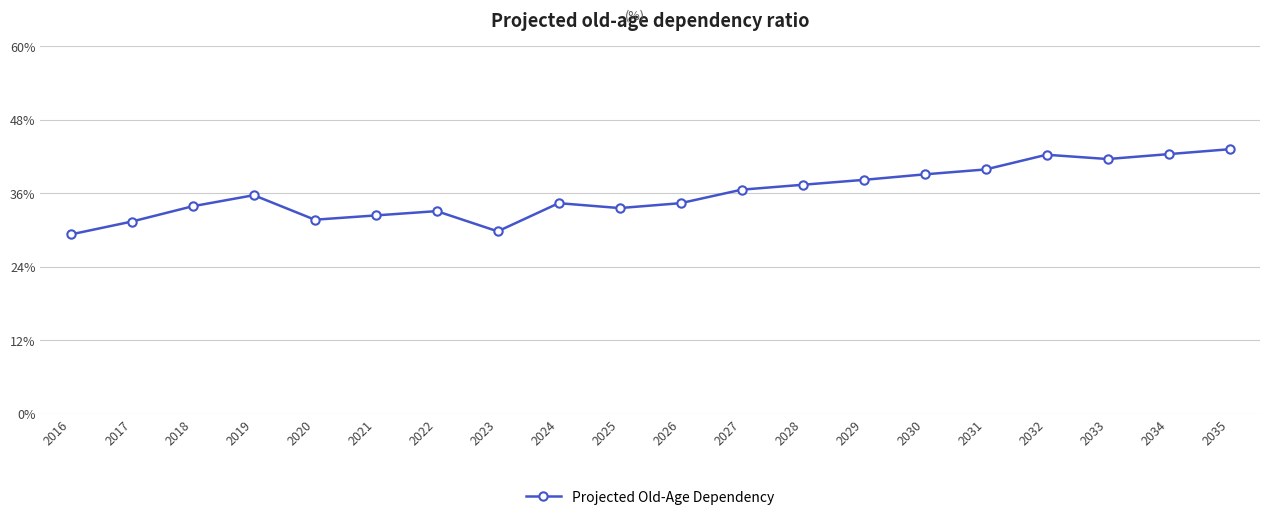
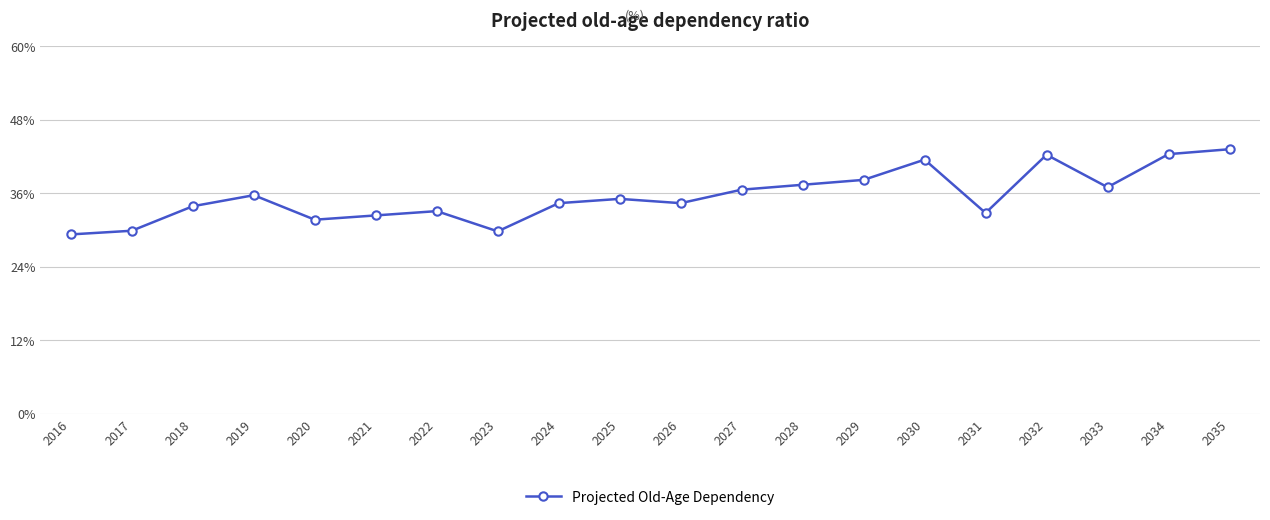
2017: 31% -> 30%
2025: 34% -> 35%
2030: 39% -> 42%
2031: 40% -> 33%
2033: 42% -> 37%
